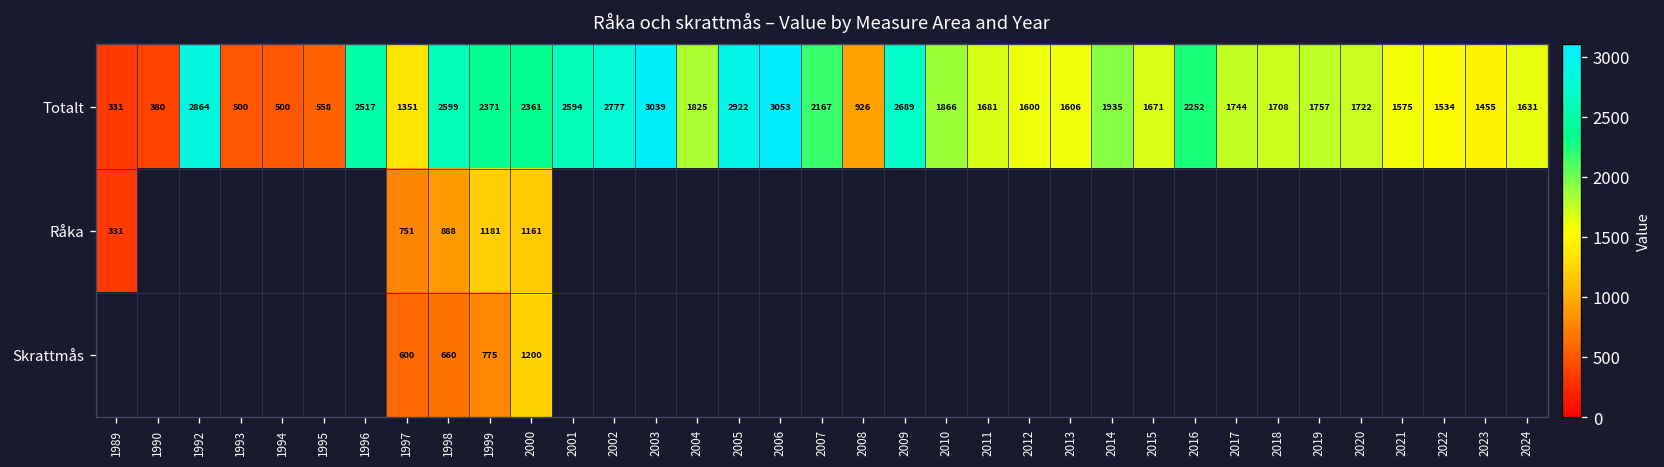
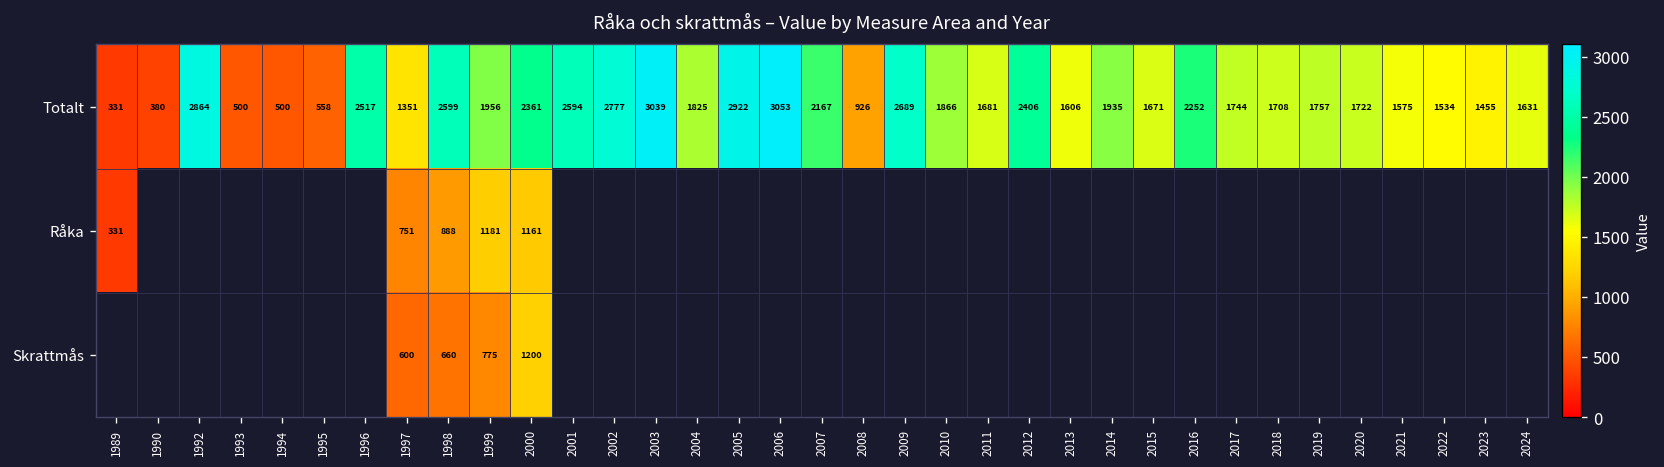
Totalt, 1999: 2371 -> 1956
Totalt, 2012: 1600 -> 2406
